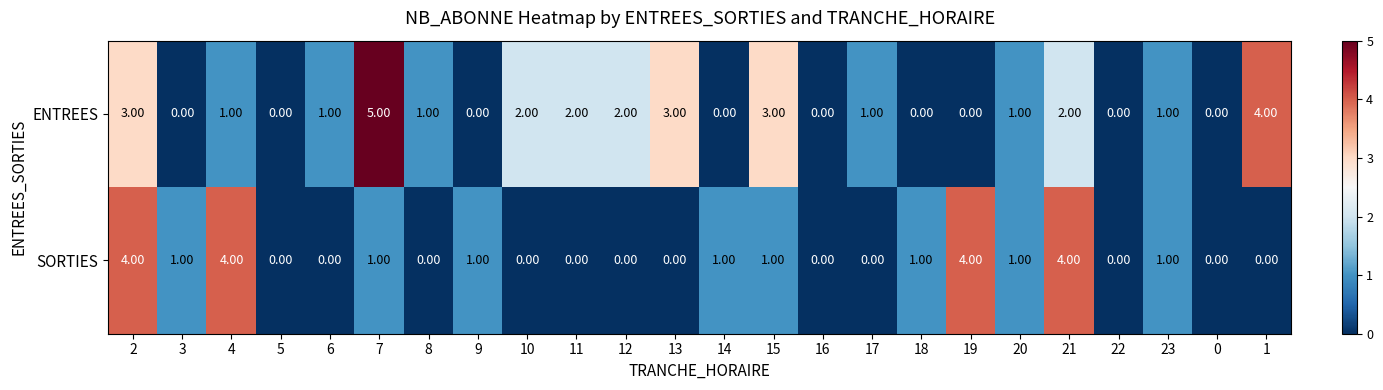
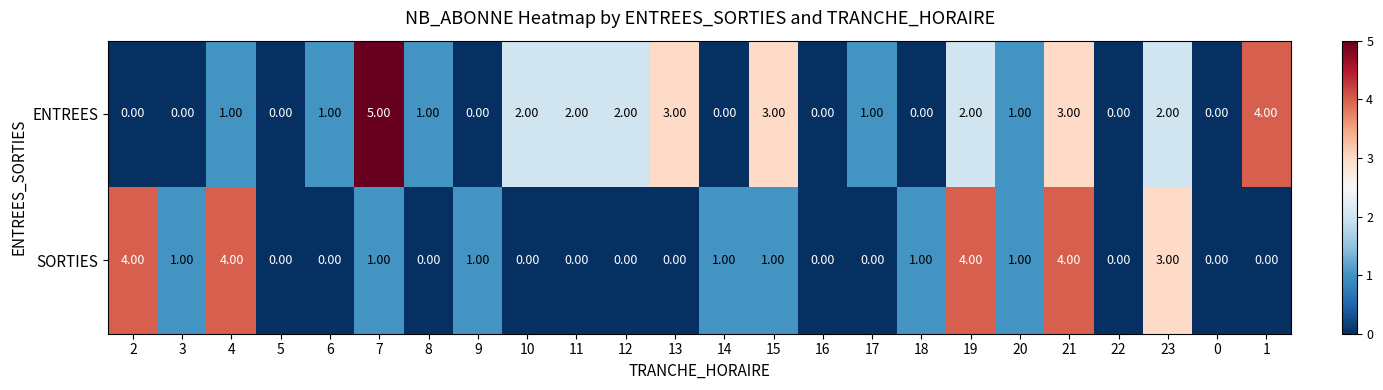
ENTREES, 2: 3.00 -> 0.00
ENTREES, 19: 0.00 -> 2.00
ENTREES, 21: 2.00 -> 3.00
ENTREES, 23: 1.00 -> 2.00
SORTIES, 23: 1.00 -> 3.00
